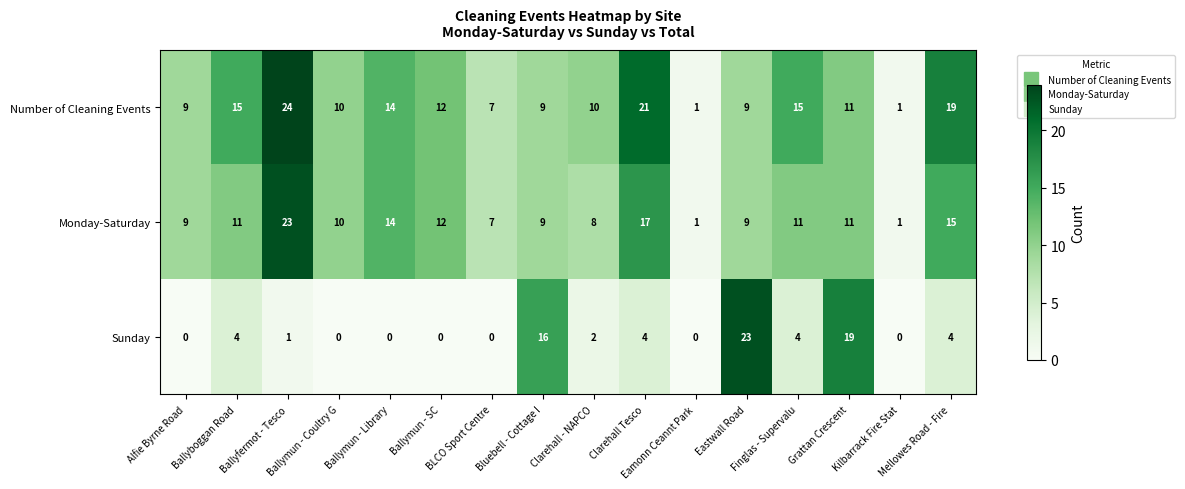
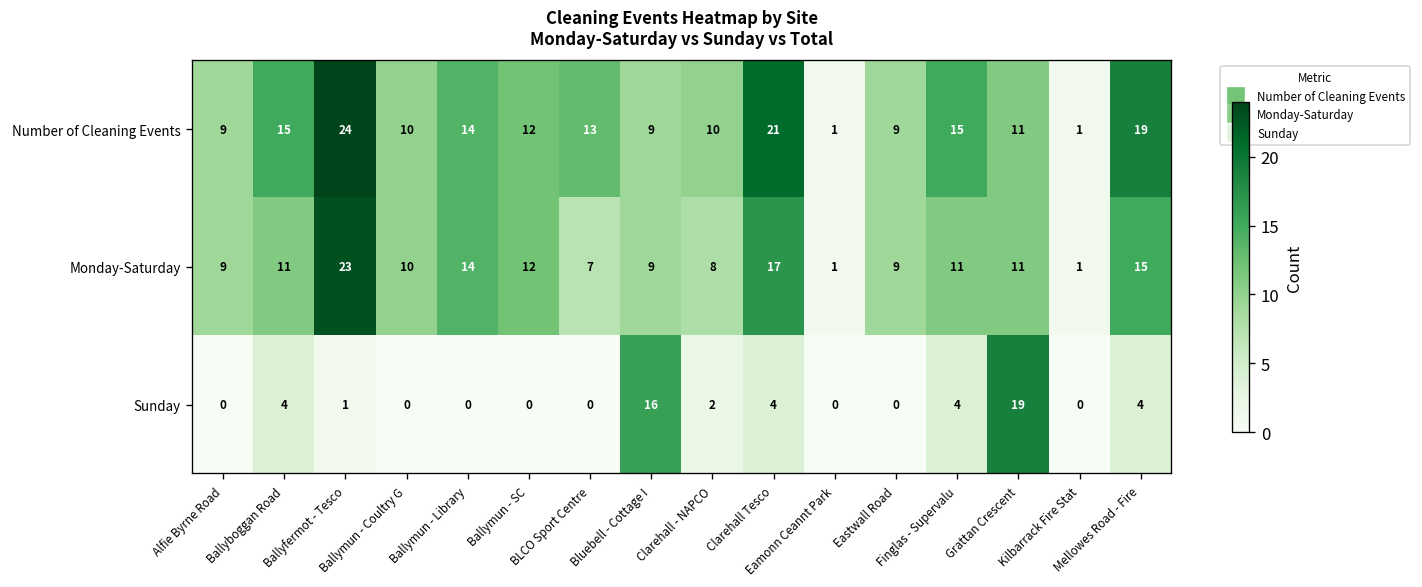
Number of Cleaning Events, BLCO Sport Centre: 7 -> 13
Sunday, Eastwall Road: 23 -> 0
